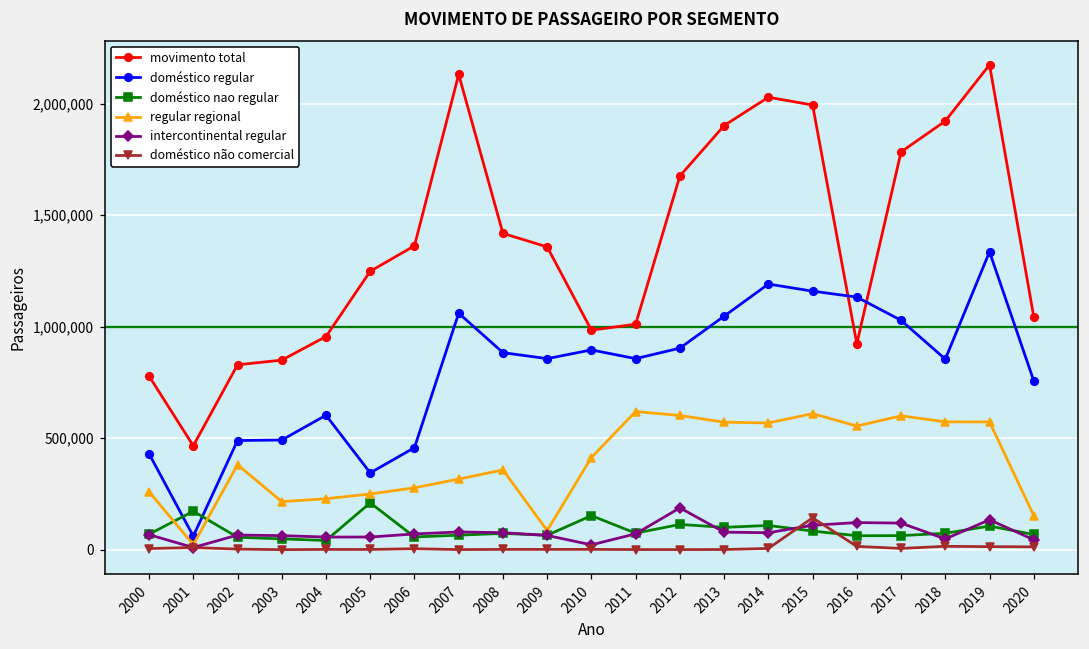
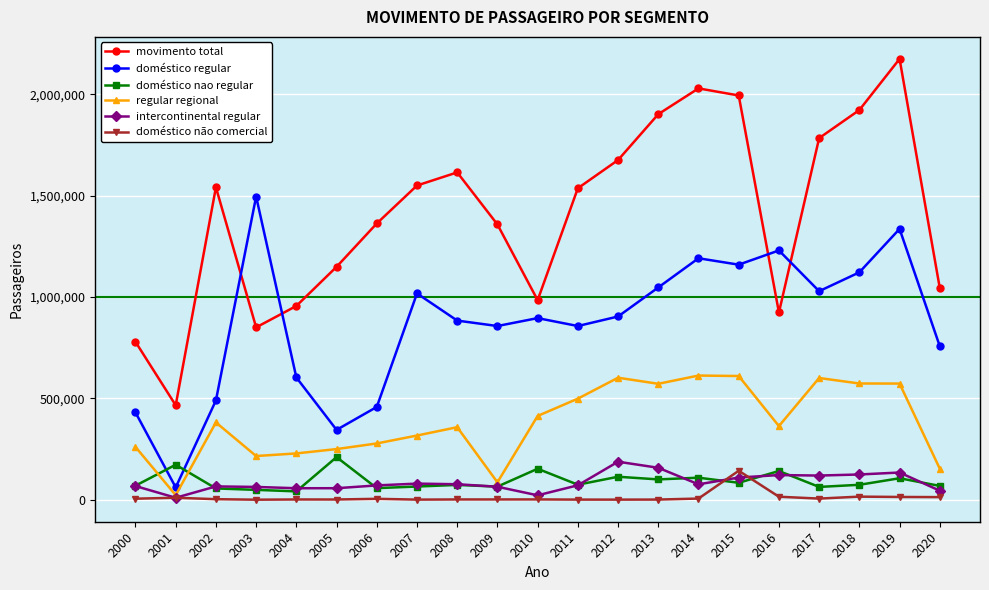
movimento total, 2002: 830,000 -> 1,540,000
doméstico regular, 2003: 490,000 -> 1,500,000
movimento total, 2005: 1,250,000 -> 1,150,000
movimento total, 2007: 2,130,000 -> 1,550,000
doméstico regular, 2007: 1,060,000 -> 1,020,000
movimento total, 2008: 1,420,000 -> 1,610,000
movimento total, 2011: 1,010,000 -> 1,540,000
regular regional, 2011: 620,000 -> 500,000
intercontinental regular, 2013: 80,000 -> 160,000
regular regional, 2014: 570,000 -> 610,000
doméstico regular, 2016: 1,130,000 -> 1,230,000
doméstico nao regular, 2016: 60,000 -> 140,000
regular regional, 2016: 550,000 -> 360,000
doméstico regular, 2018: 850,000 -> 1,120,000
intercontinental regular, 2018: 50,000 -> 120,000
